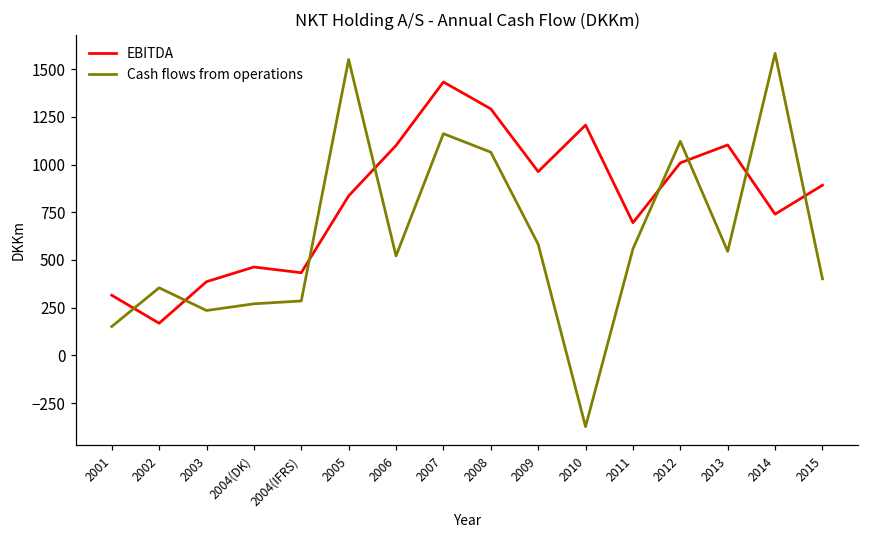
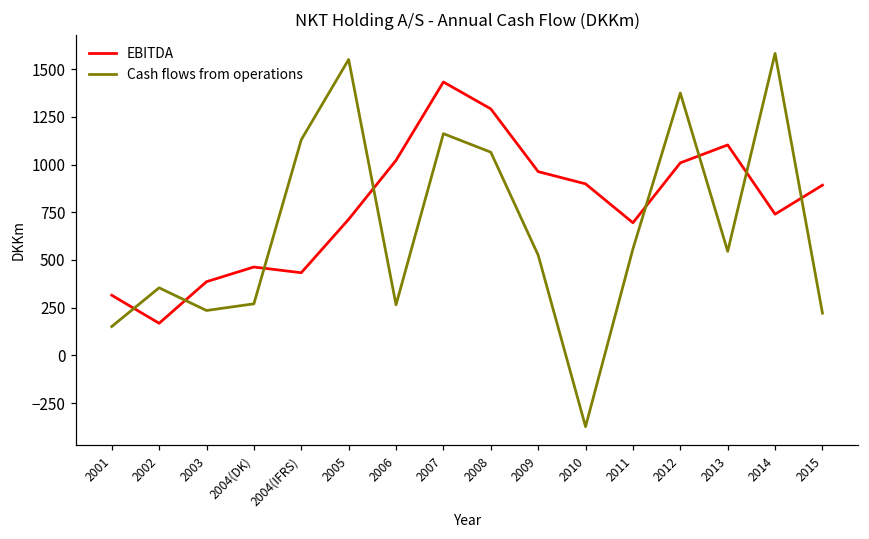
Cash flows from operations, 2004(IFRS): 290 -> 1130
EBITDA, 2005: 840 -> 710
EBITDA, 2006: 1100 -> 1020
Cash flows from operations, 2006: 520 -> 270
Cash flows from operations, 2009: 580 -> 530
EBITDA, 2010: 1210 -> 900
Cash flows from operations, 2012: 1120 -> 1380
Cash flows from operations, 2015: 400 -> 220
